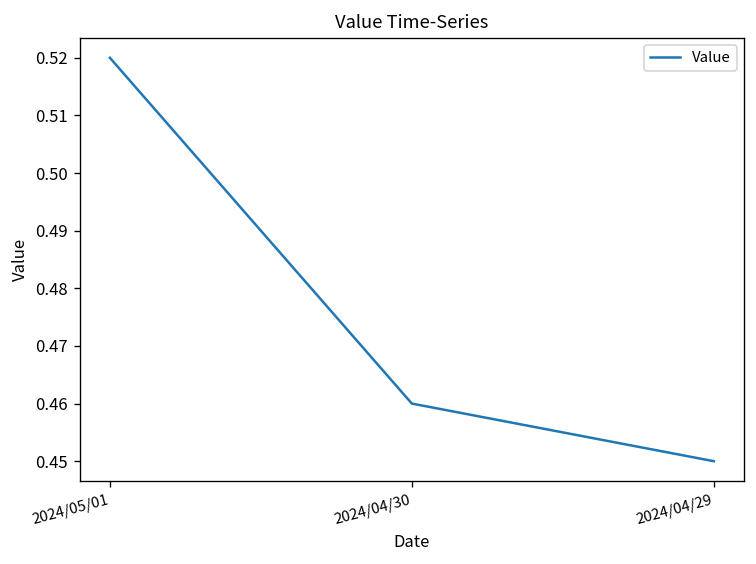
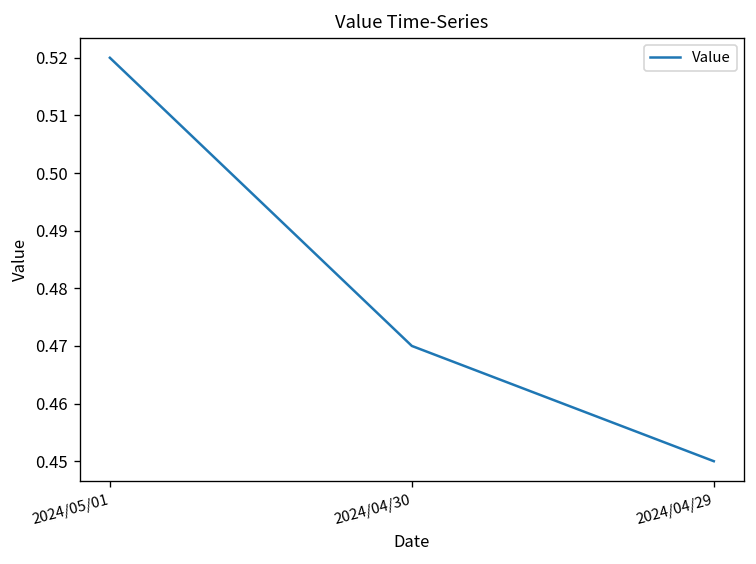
2024/04/30: 0.46 -> 0.47
